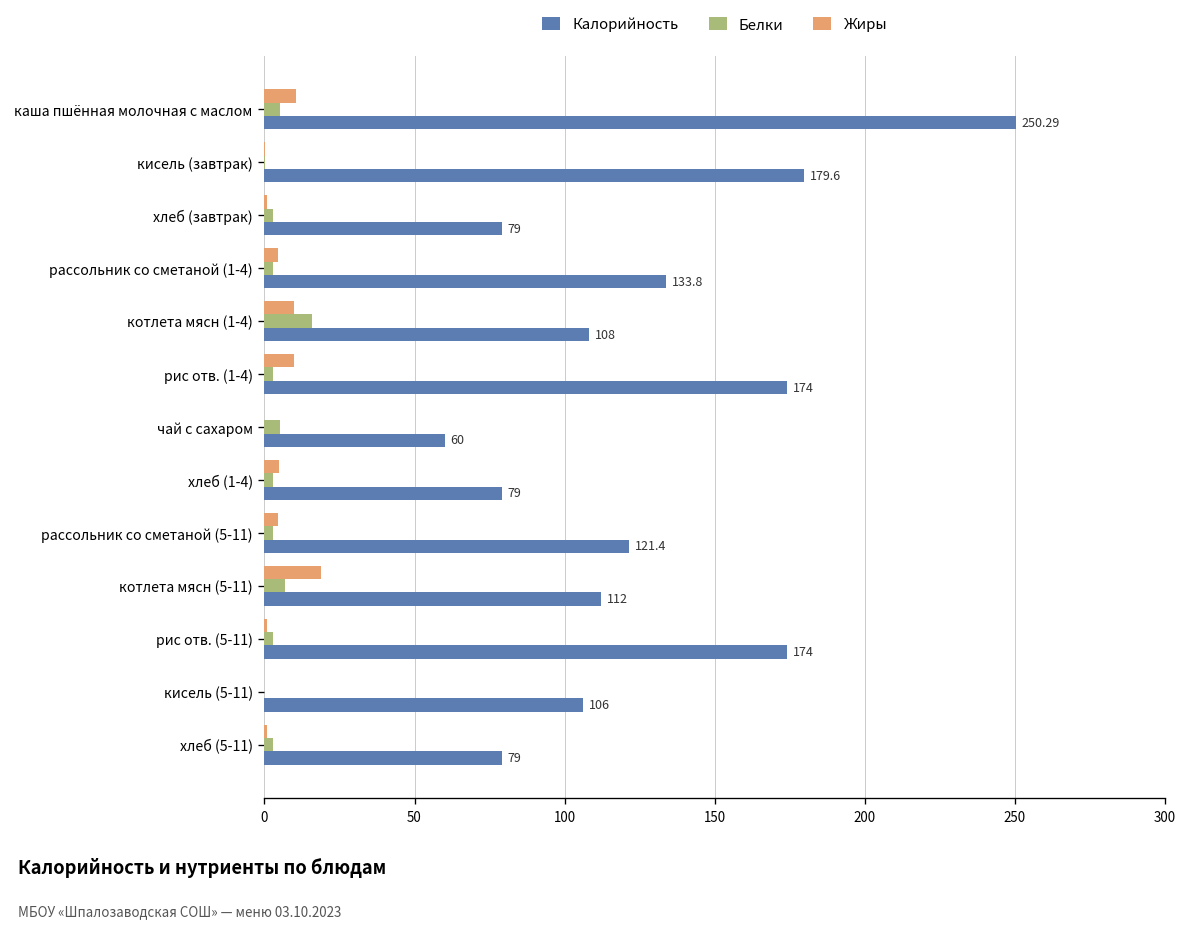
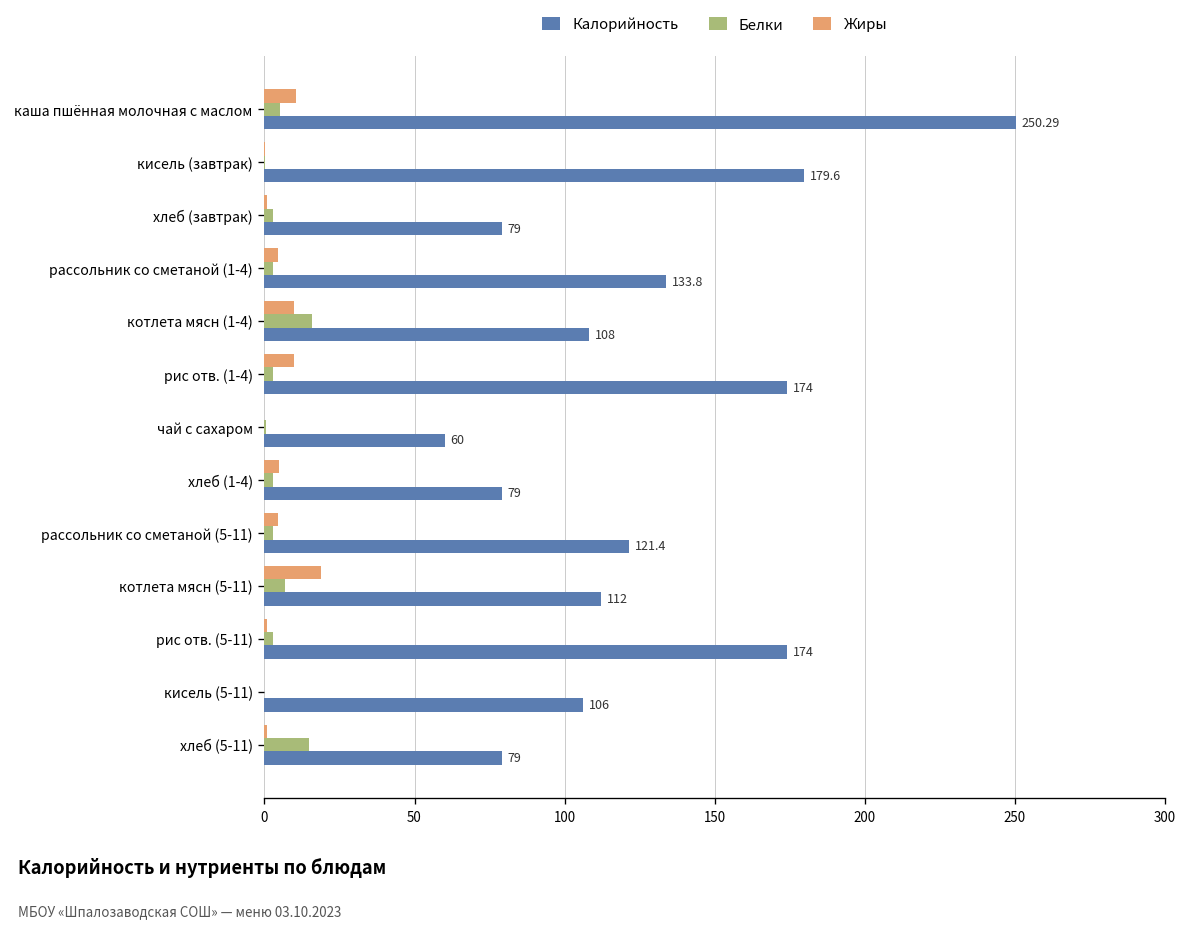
Белки, чай с сахаром: 5 -> 1
Белки, хлеб (5-11): 3 -> 15
